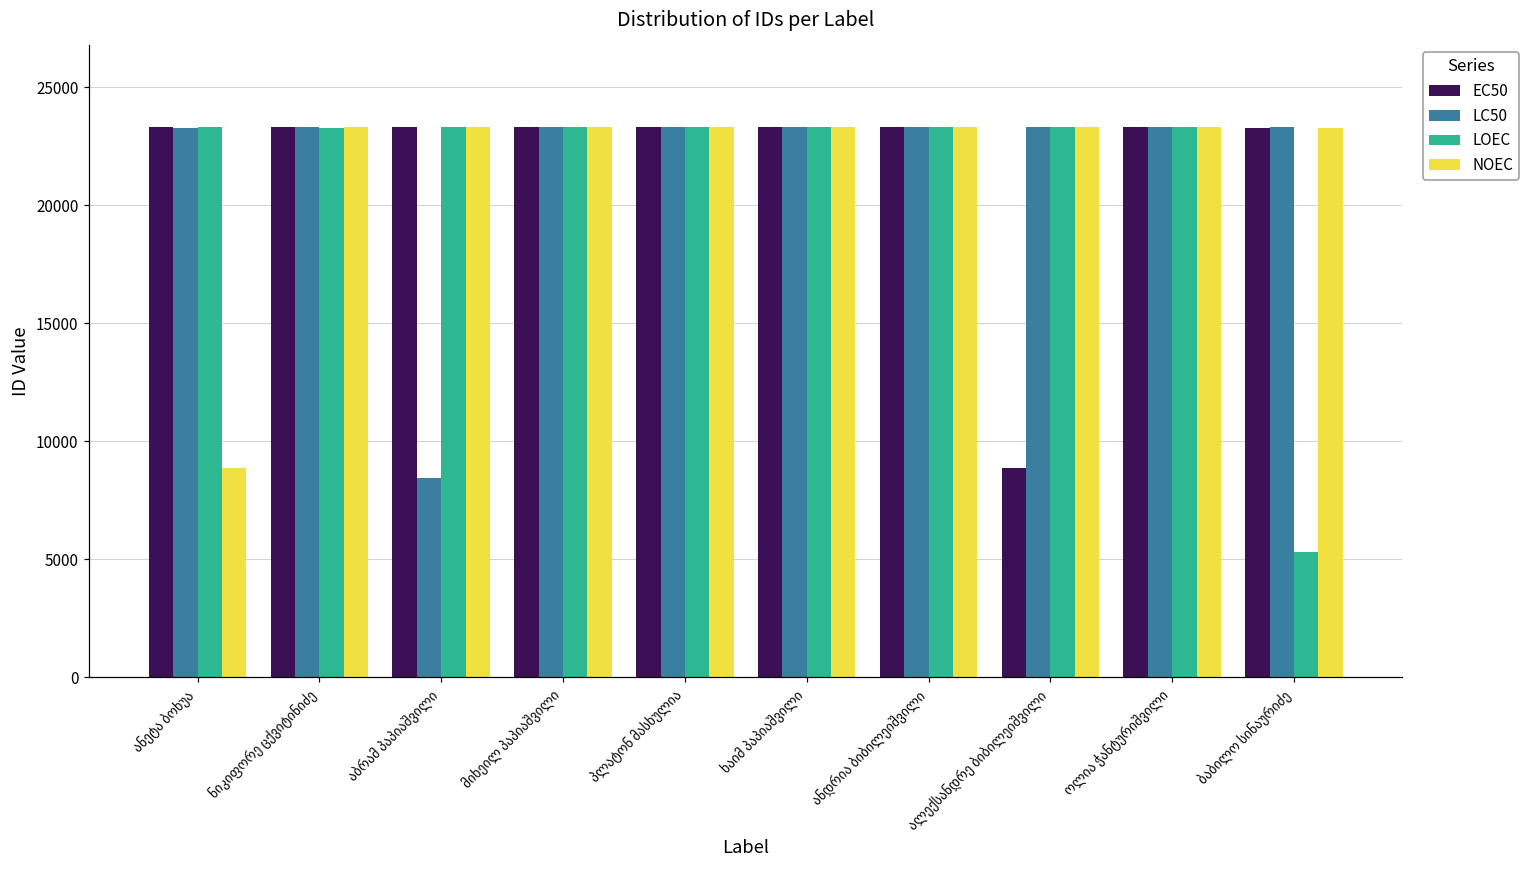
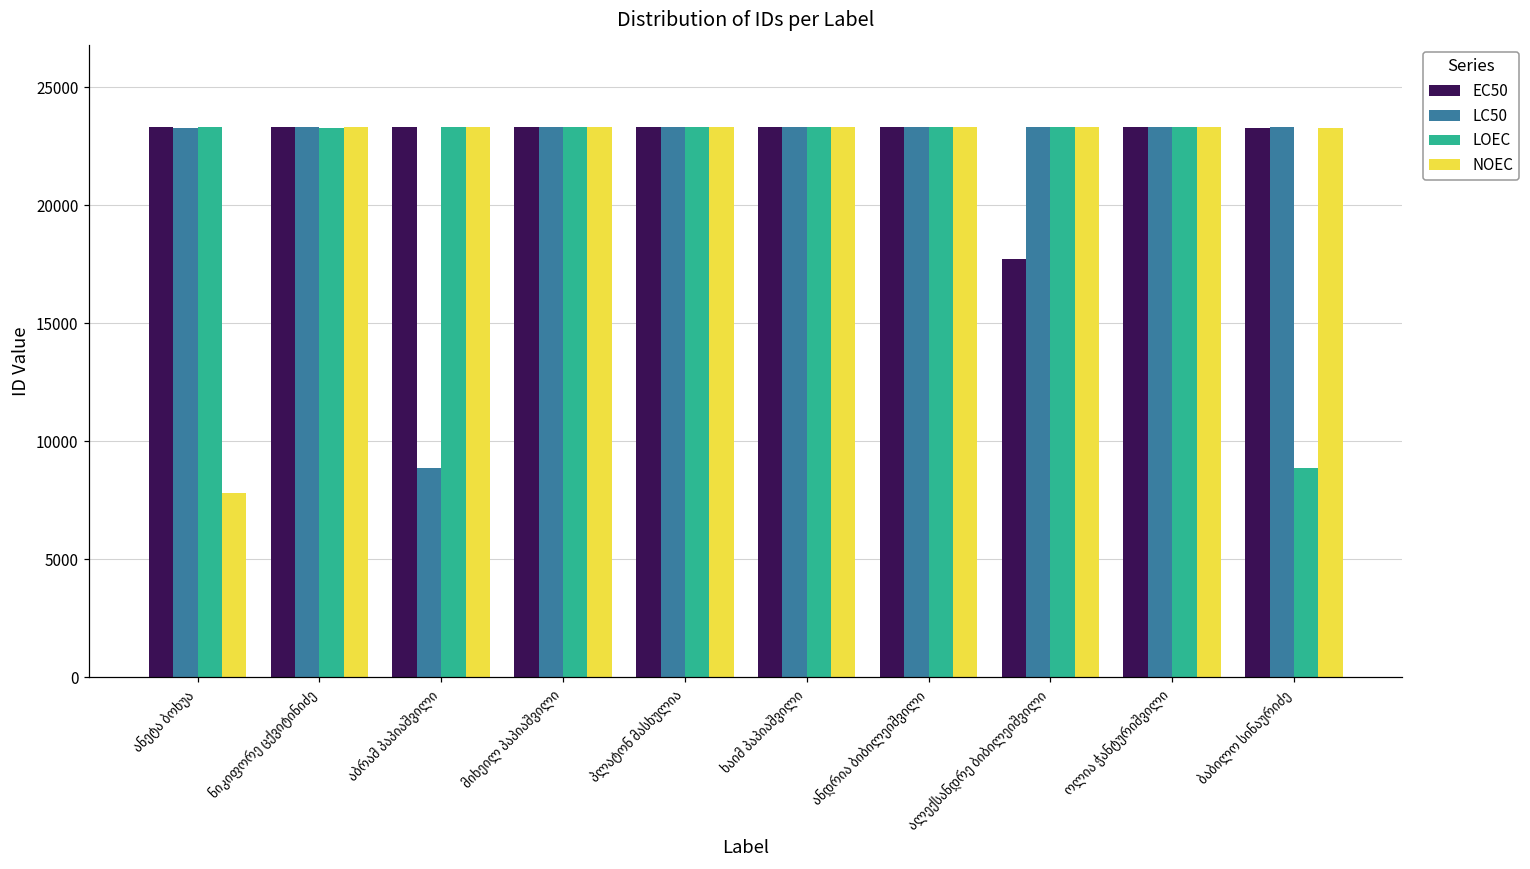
NOEC, ანეტა ბოხუა: 8900 -> 7800
LC50, აბრამ პაპიაშვილი: 8500 -> 8900
EC50, ალექსანდრე ბიბილეიშვილი: 8900 -> 17700
LOEC, ბაბილო სინაურიძე: 5300 -> 8900
